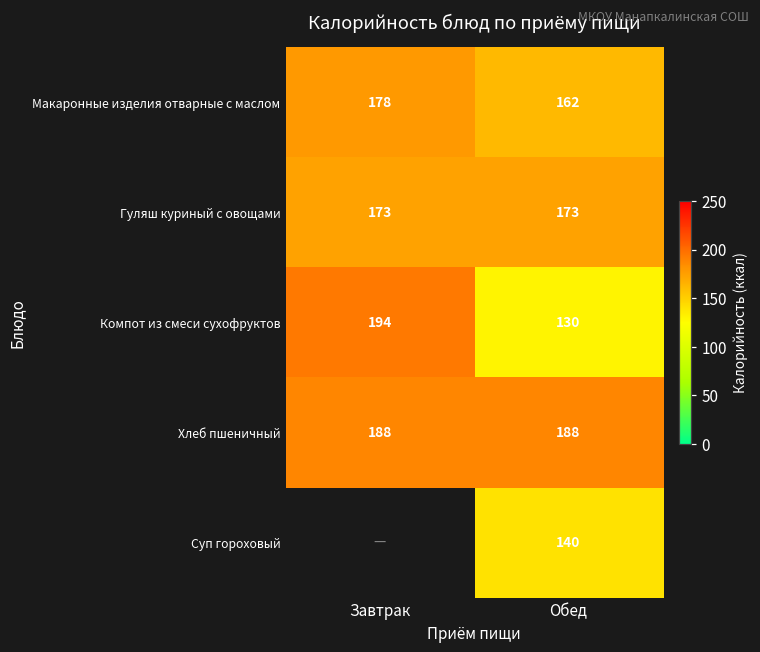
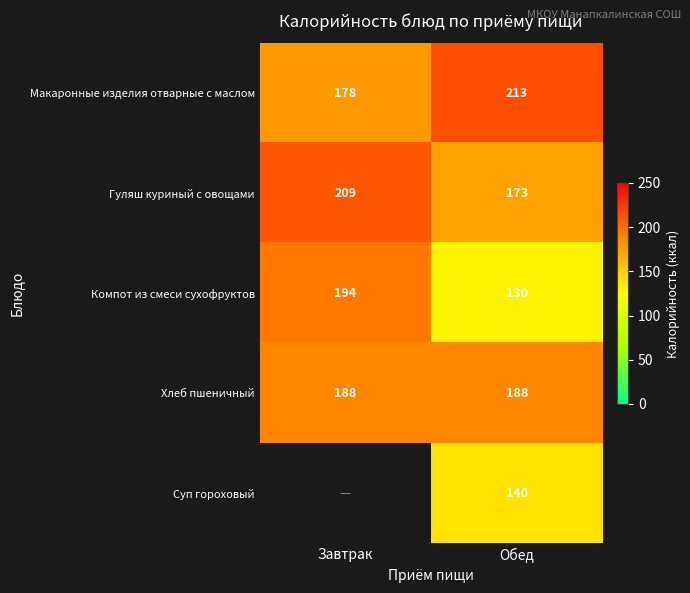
Макаронные изделия отварные с маслом, Обед: 162 -> 213
Гуляш куриный с овощами, Завтрак: 173 -> 209
